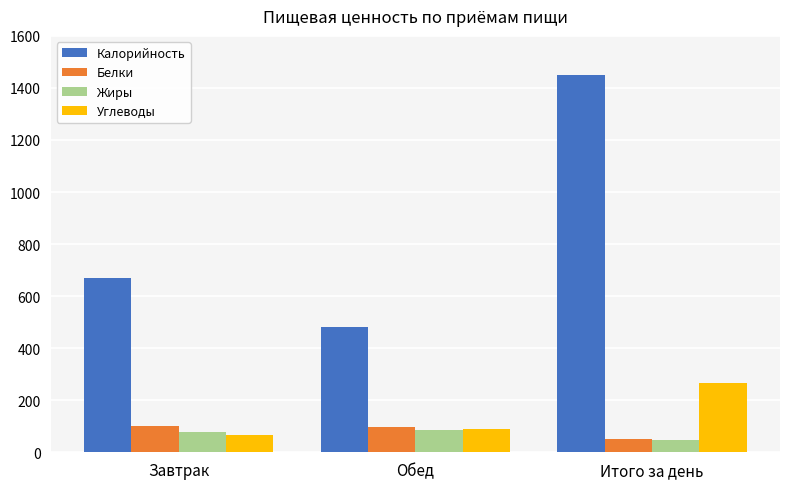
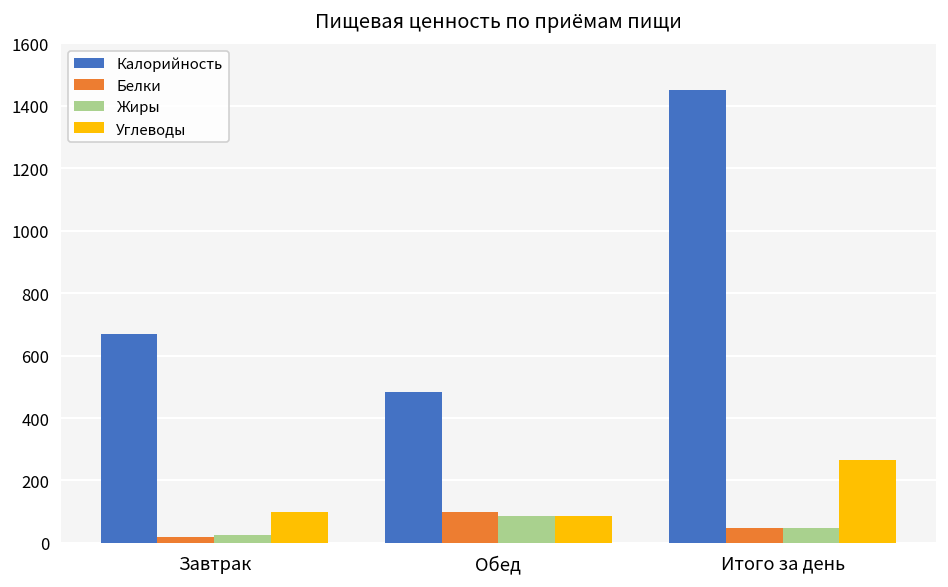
Белки, Завтрак: 100 -> 20
Жиры, Завтрак: 80 -> 30
Углеводы, Завтрак: 70 -> 100
